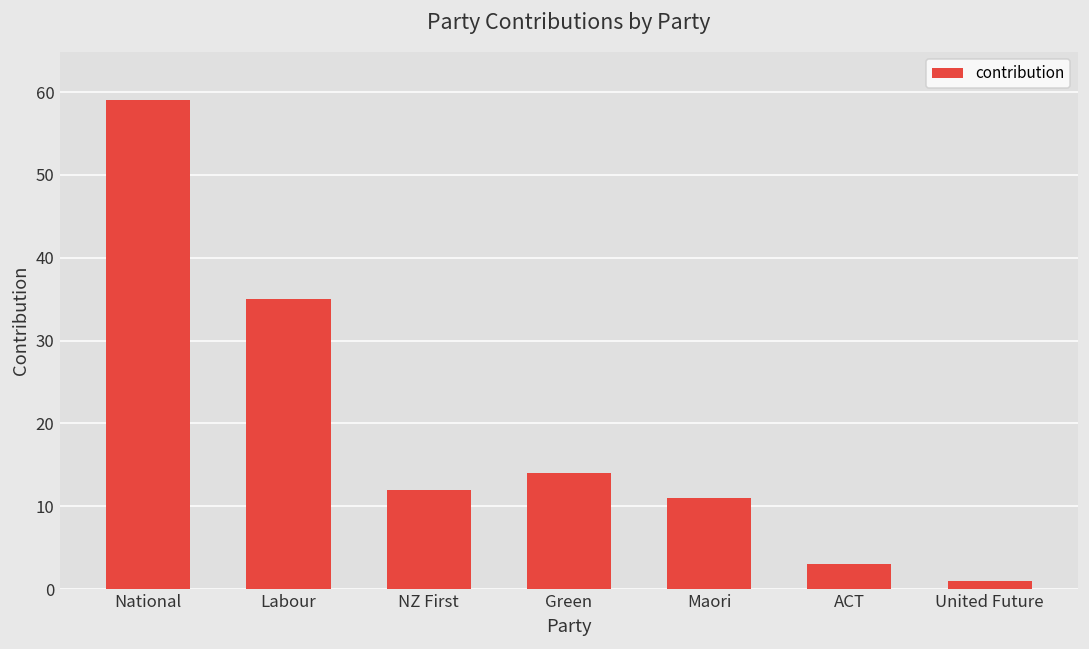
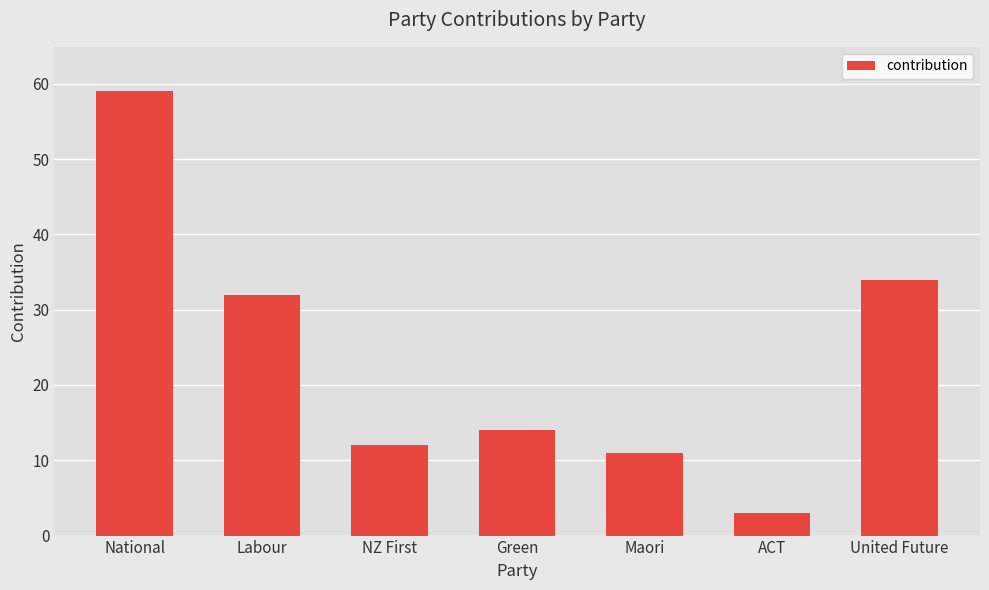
Labour: 35 -> 32
United Future: 1 -> 34
